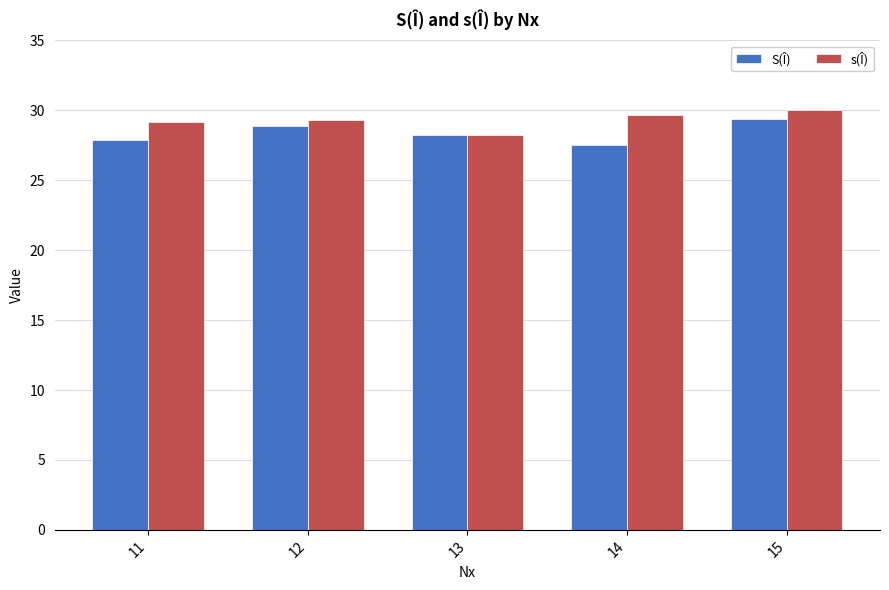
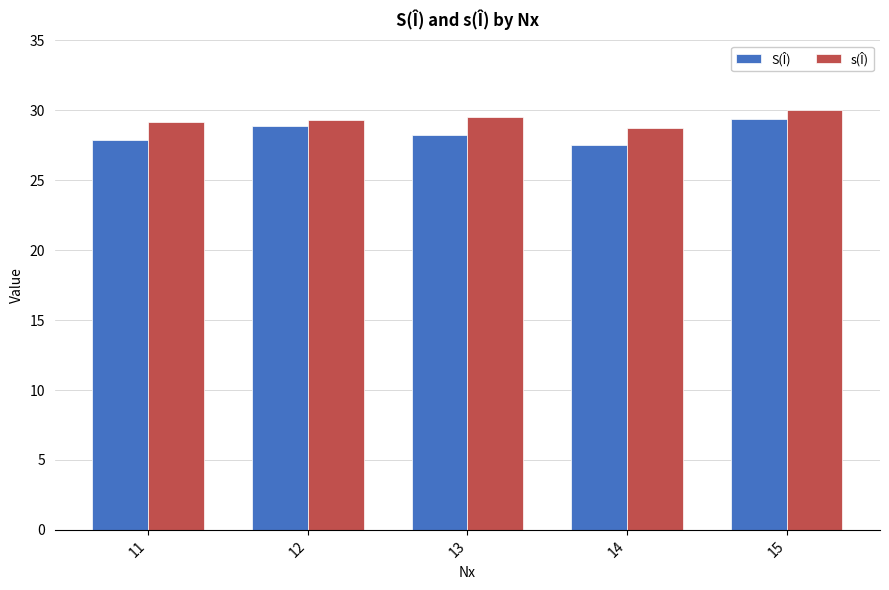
s(Î), 13: 28.2 -> 29.5
s(Î), 14: 29.7 -> 28.7
